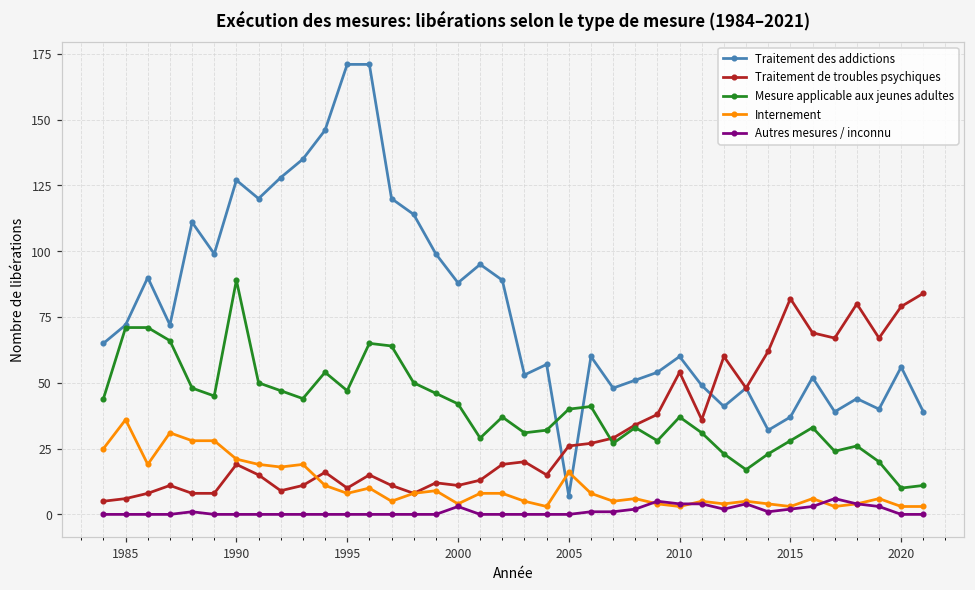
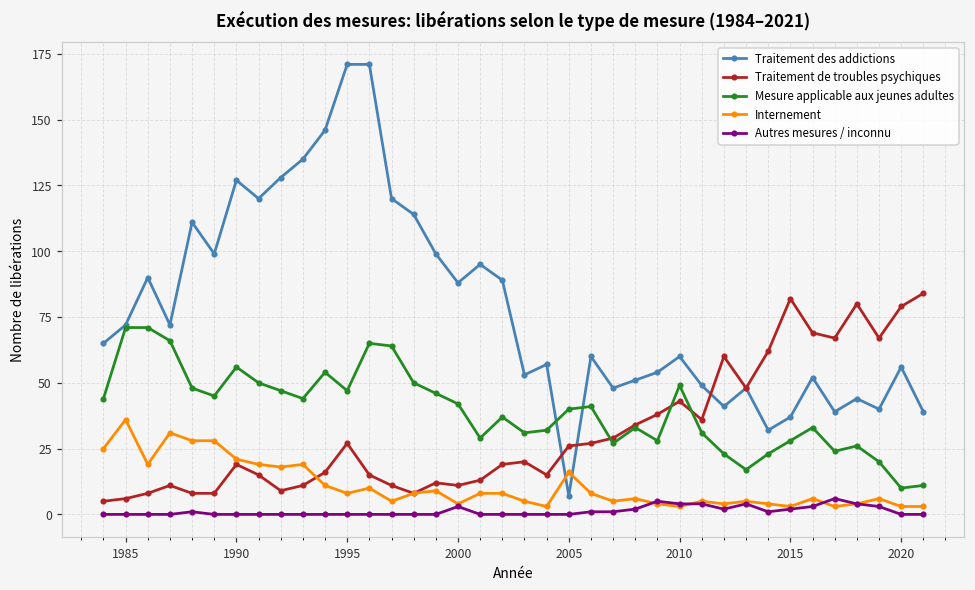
Mesure applicable aux jeunes adultes, 1990: 89 -> 56
Traitement de troubles psychiques, 1995: 10 -> 27
Traitement de troubles psychiques, 2010: 54 -> 43
Mesure applicable aux jeunes adultes, 2010: 37 -> 49
